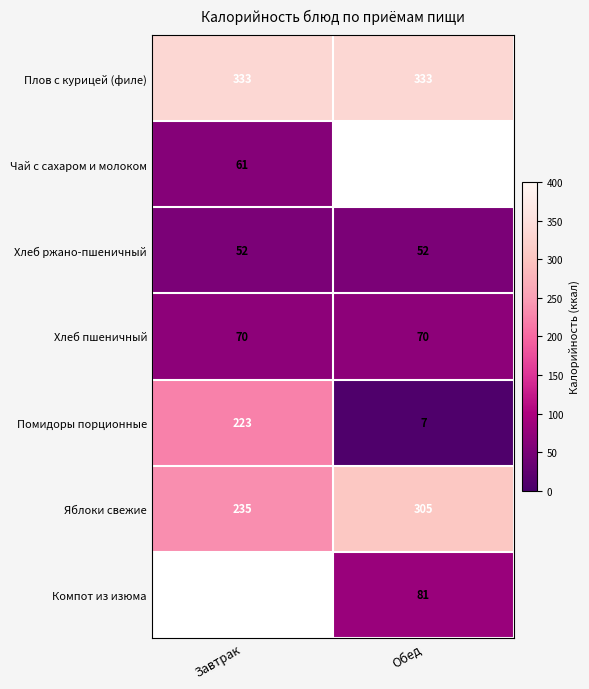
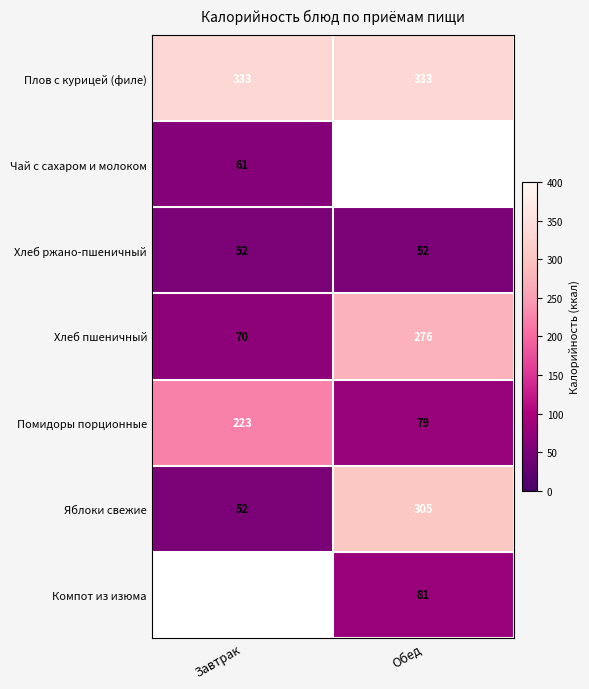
Хлеб пшеничный, Обед: 70 -> 276
Помидоры порционные, Обед: 7 -> 79
Яблоки свежие, Завтрак: 235 -> 52
